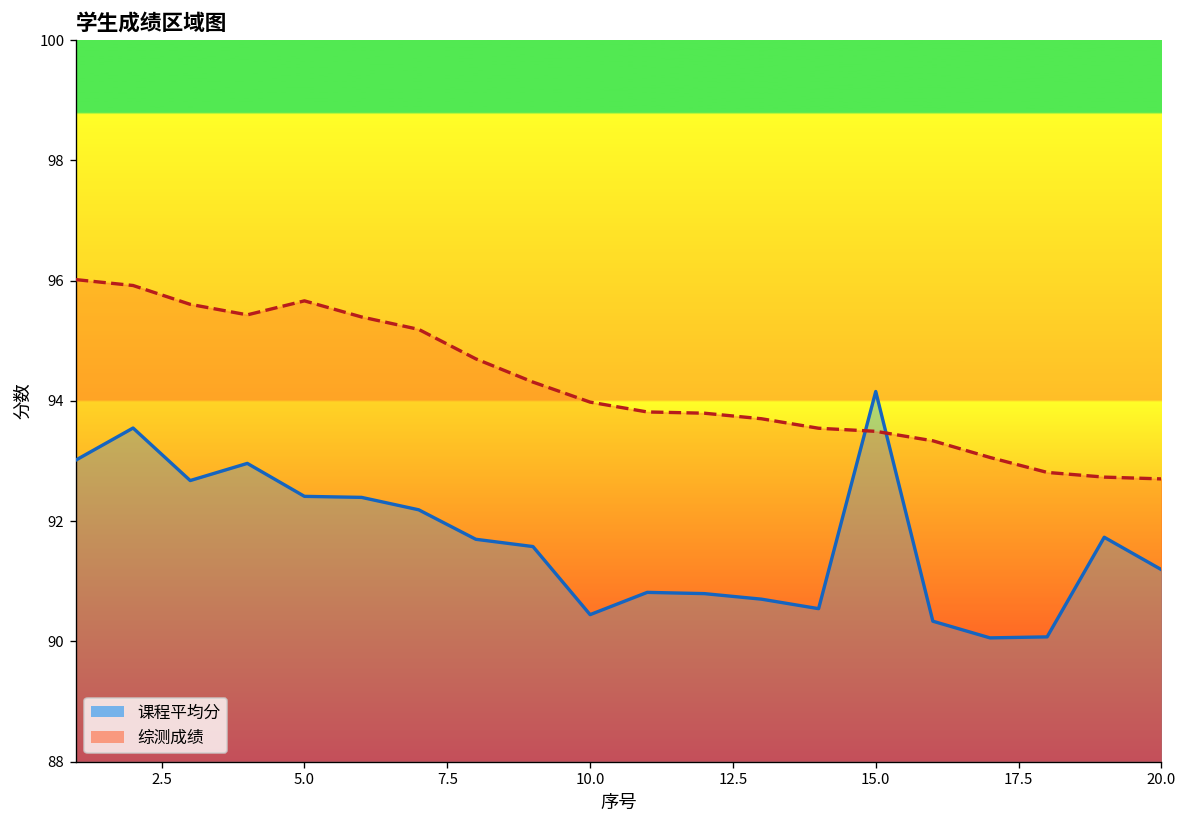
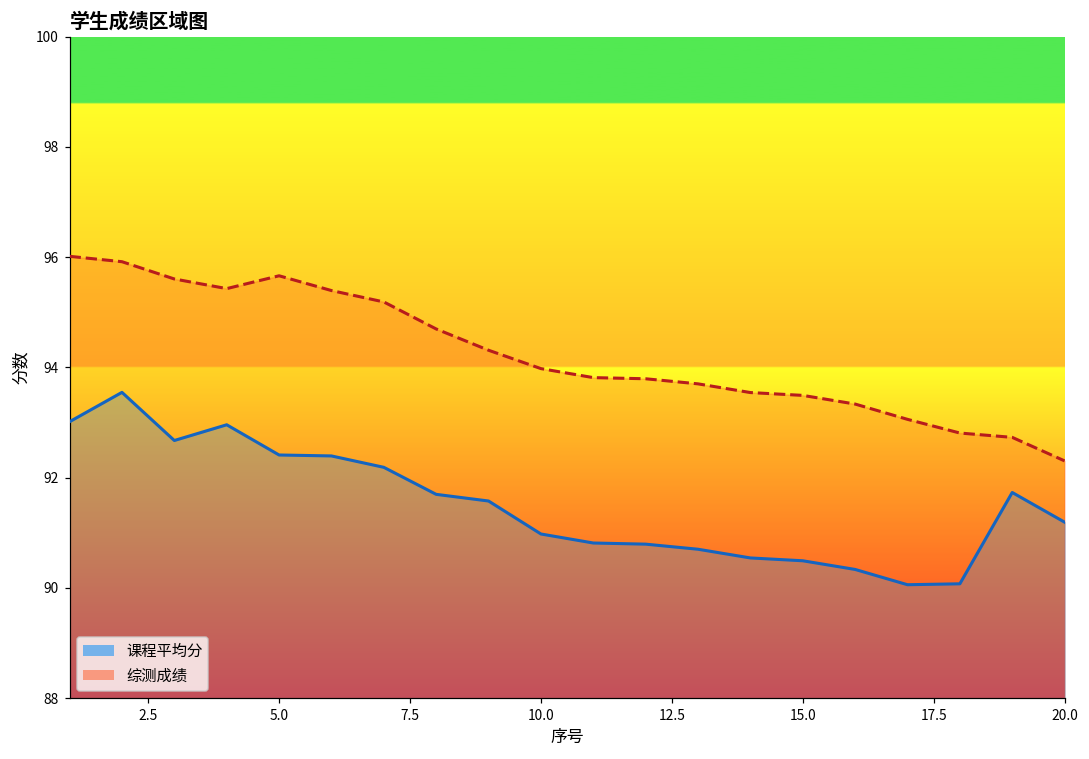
课程平均分, 10.0: 90.4 -> 91.0
课程平均分, 15.0: 94.2 -> 90.5
综测成绩, 20.0: 92.7 -> 92.3
